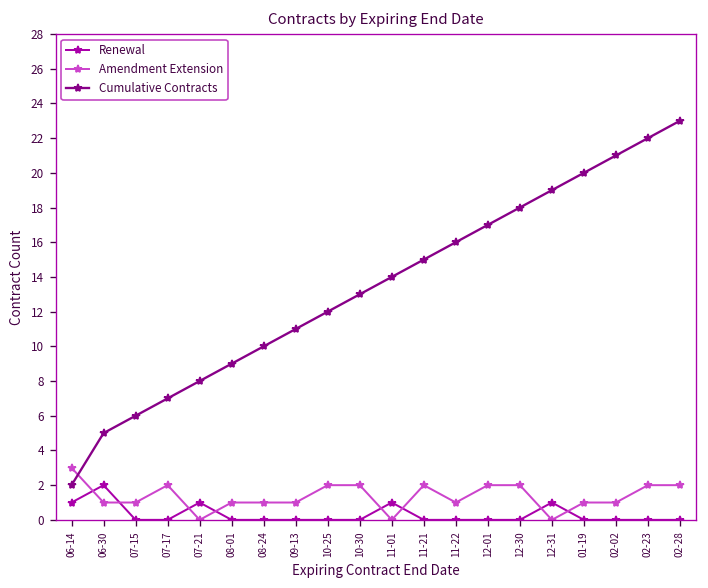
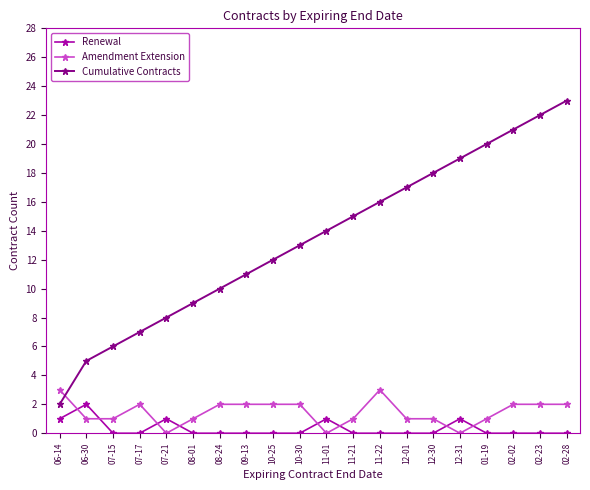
Amendment Extension, 08-24: 1 -> 2
Amendment Extension, 09-13: 1 -> 2
Amendment Extension, 11-21: 2 -> 1
Amendment Extension, 11-22: 1 -> 3
Amendment Extension, 12-01: 2 -> 1
Amendment Extension, 12-30: 2 -> 1
Amendment Extension, 02-02: 1 -> 2
